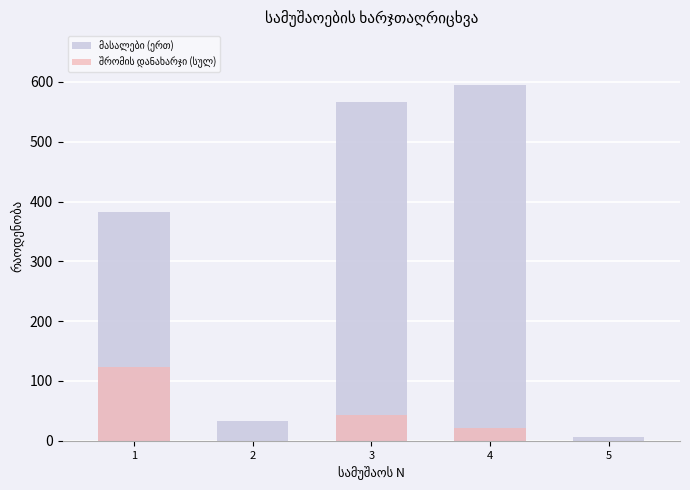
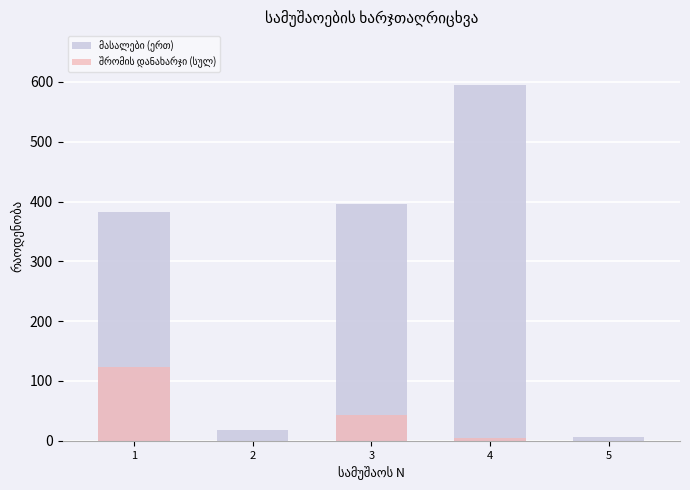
მასალები (ერთ), 2: 30 -> 20
მასალები (ერთ), 3: 570 -> 400
შრომის დანახარჯი (სულ), 4: 20 -> 0
